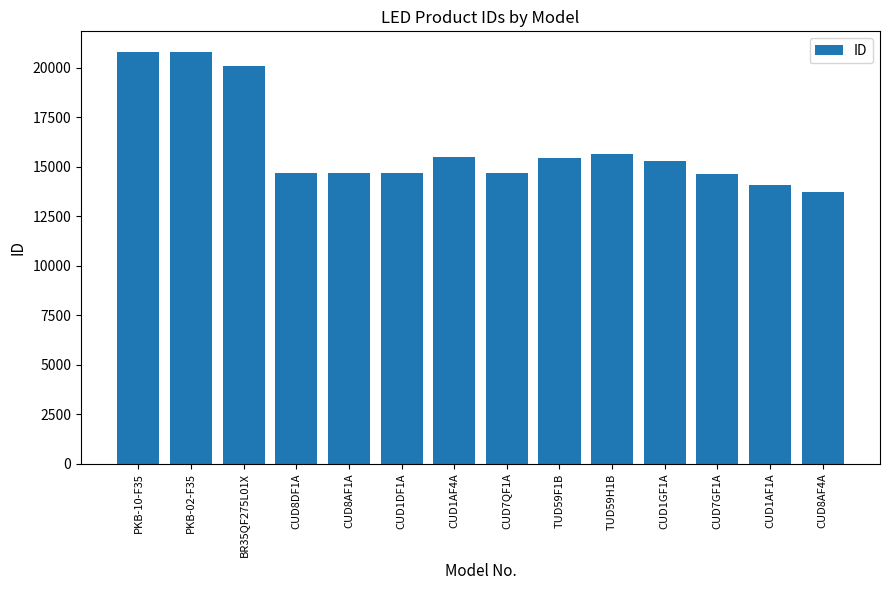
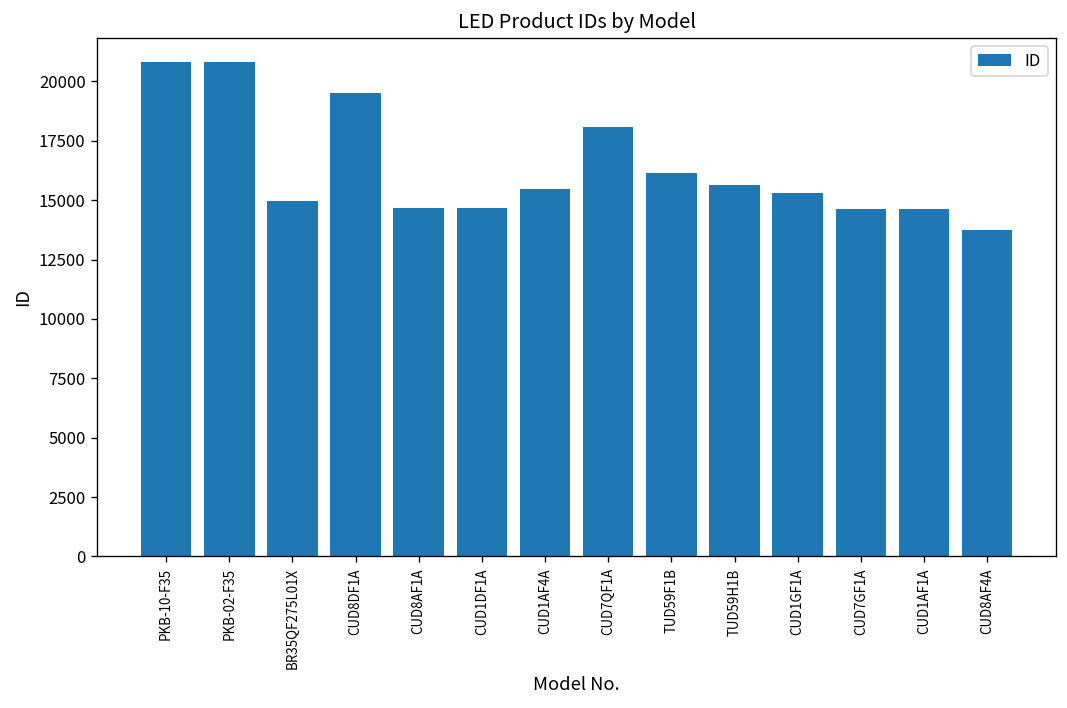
BR35QF275L01X: 20100 -> 15000
CUD8DF1A: 14700 -> 19500
CUD7QF1A: 14700 -> 18100
TUD59F1B: 15400 -> 16200
CUD1AF1A: 14100 -> 14600
